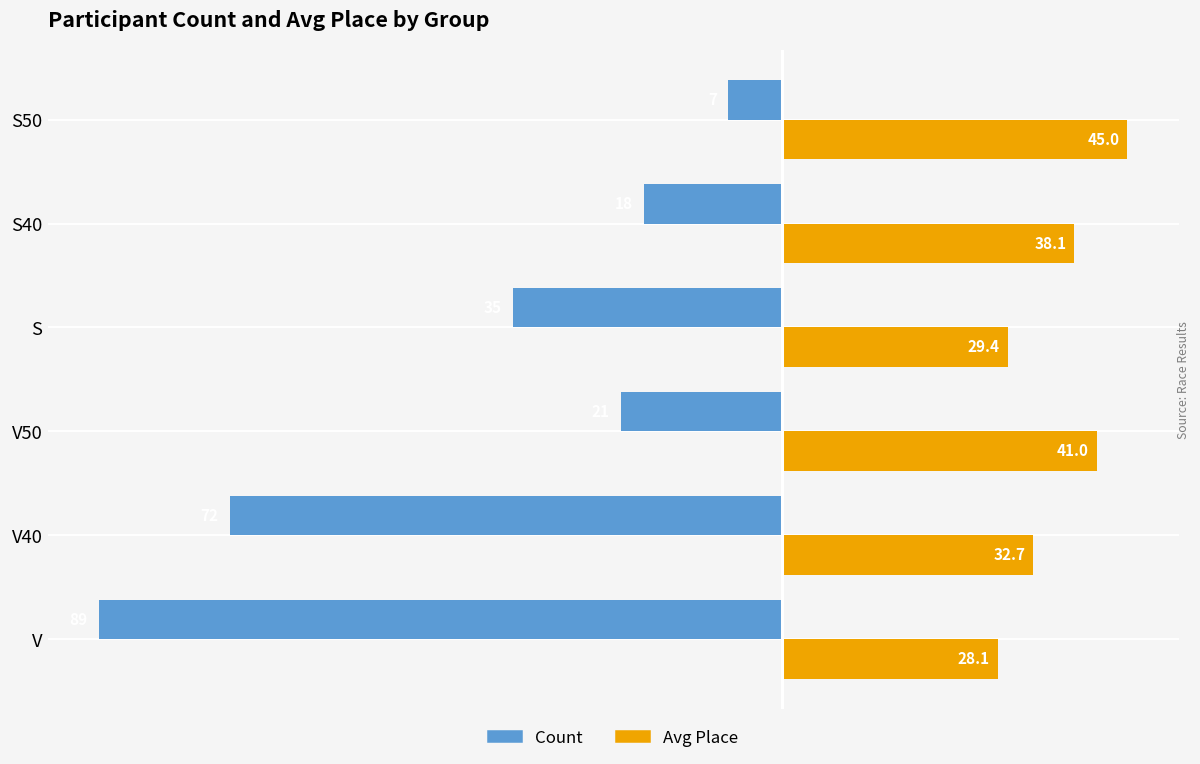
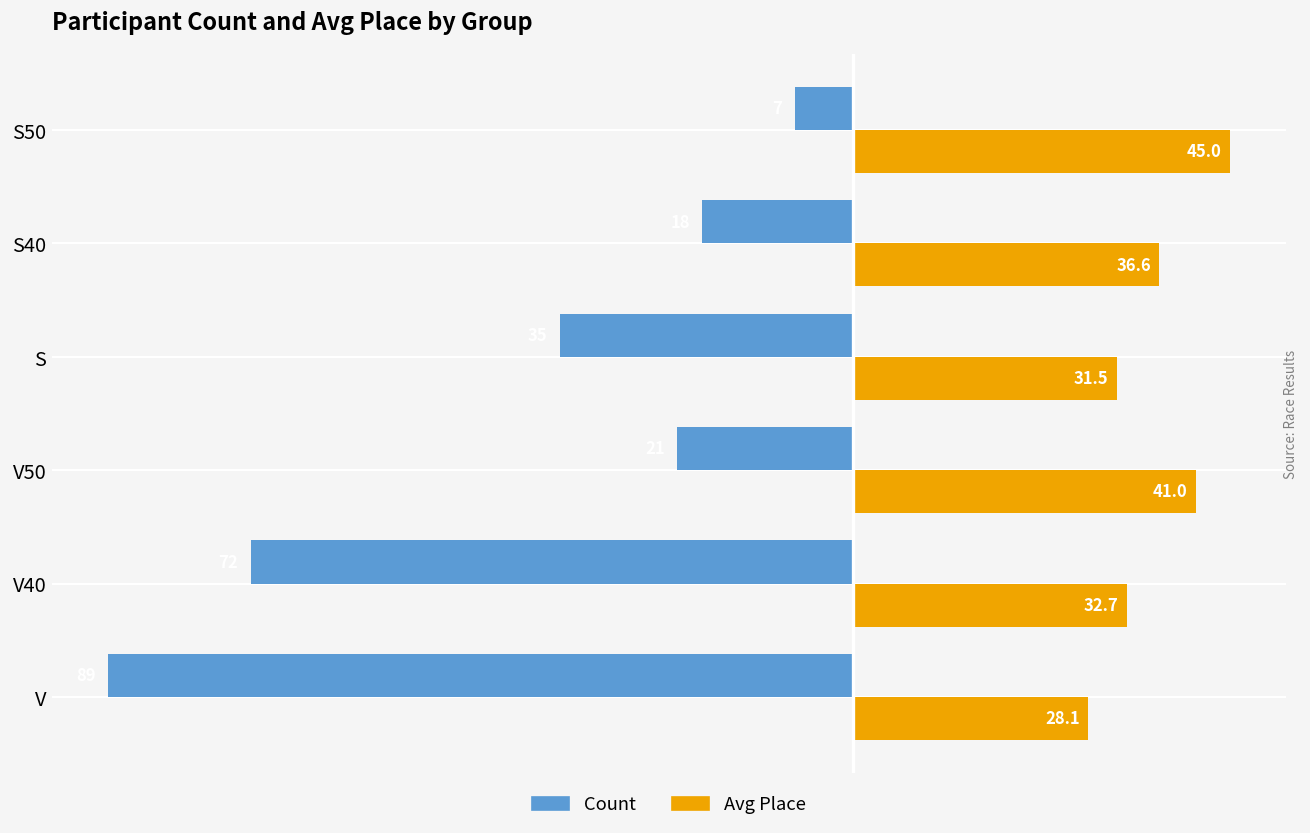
Avg Place, S40: 38.1 -> 36.6
Avg Place, S: 29.4 -> 31.5
